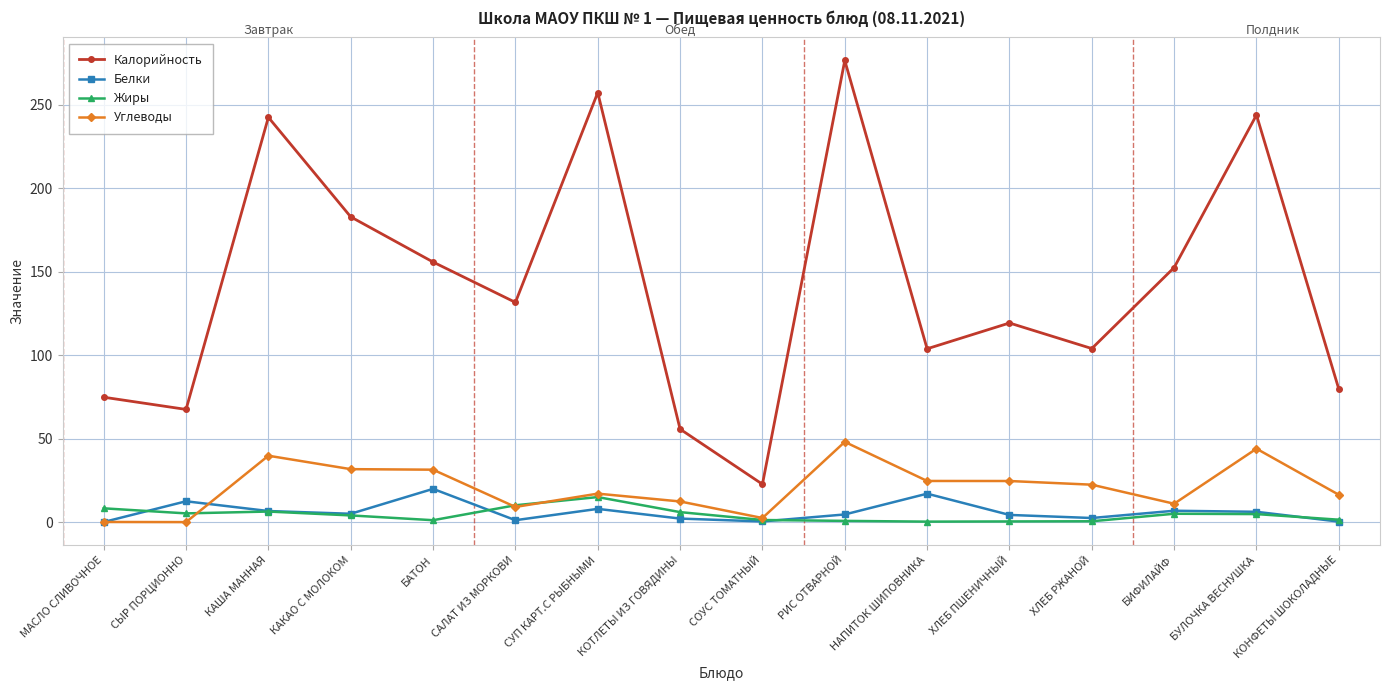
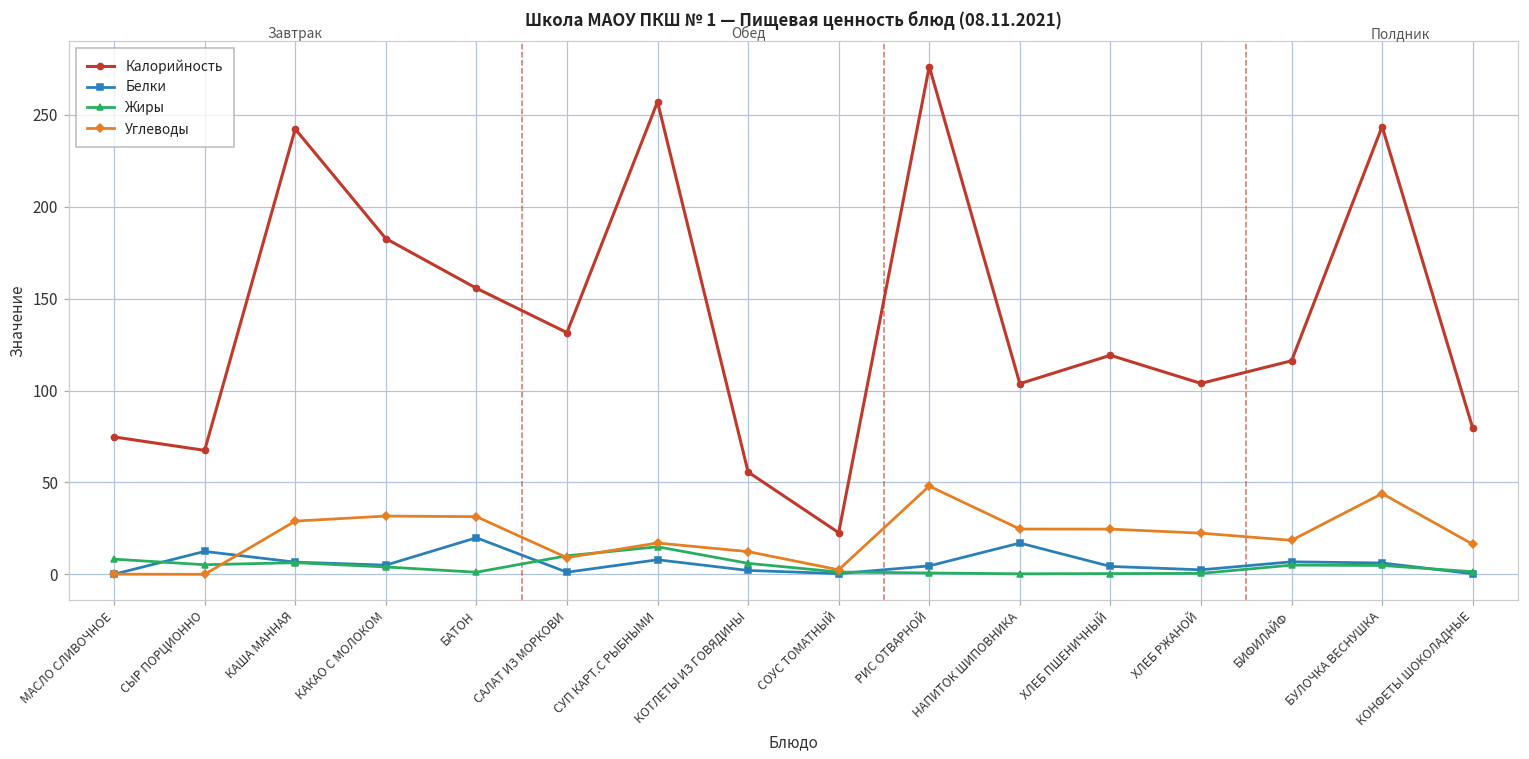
Углеводы, КАША МАННАЯ: 40 -> 29
Калорийность, БИФИЛАЙФ: 152 -> 116
Углеводы, БИФИЛАЙФ: 11 -> 19
